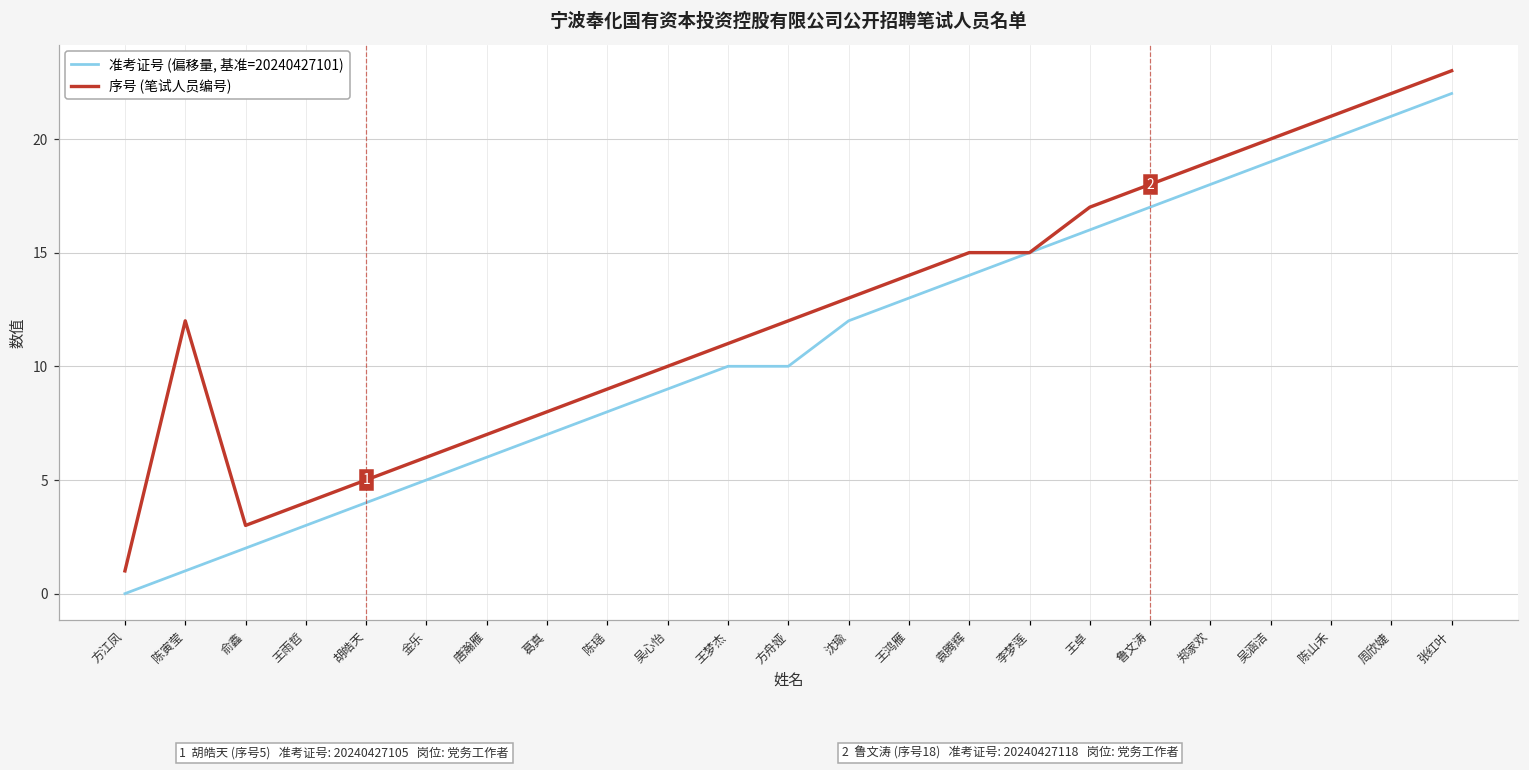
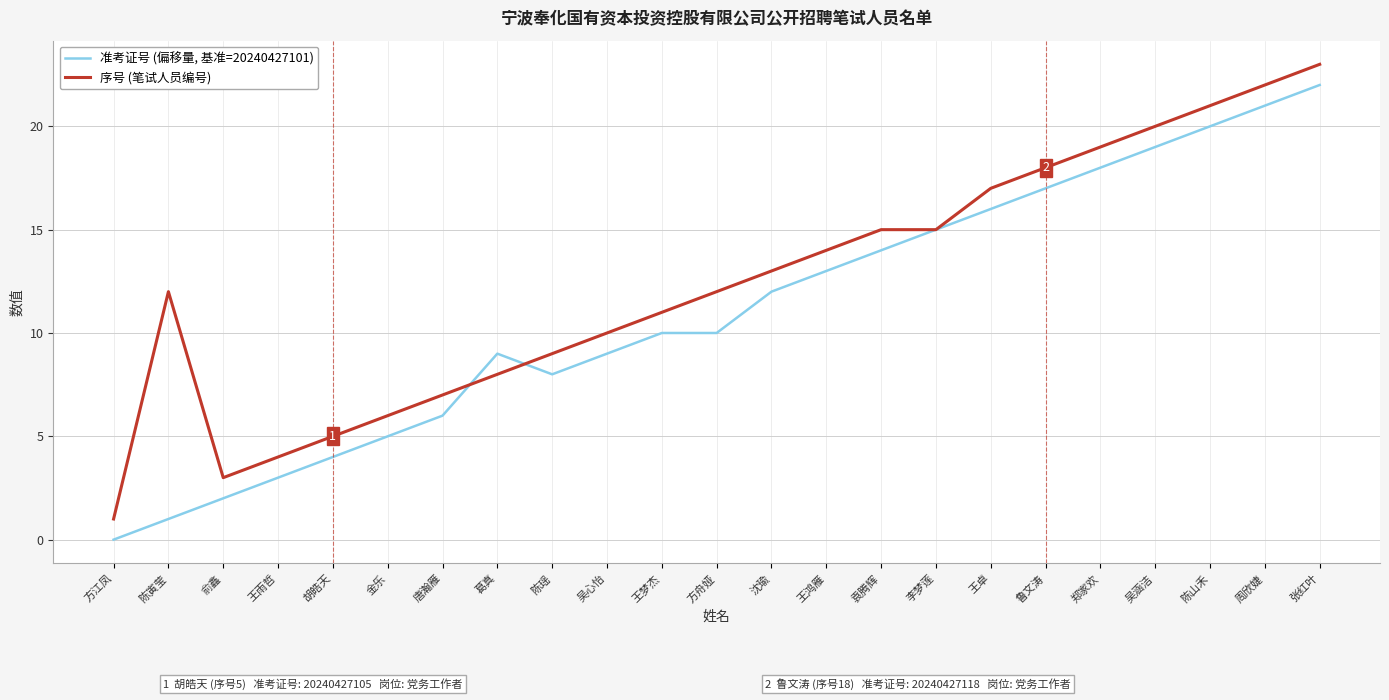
准考证号 (偏移量, 基准=20240427101), 葛真: 7.0 -> 9.0
